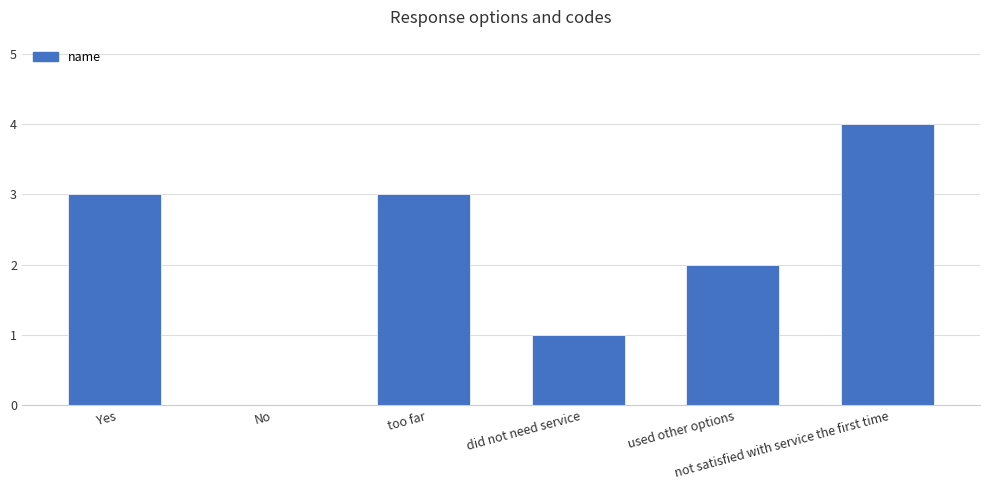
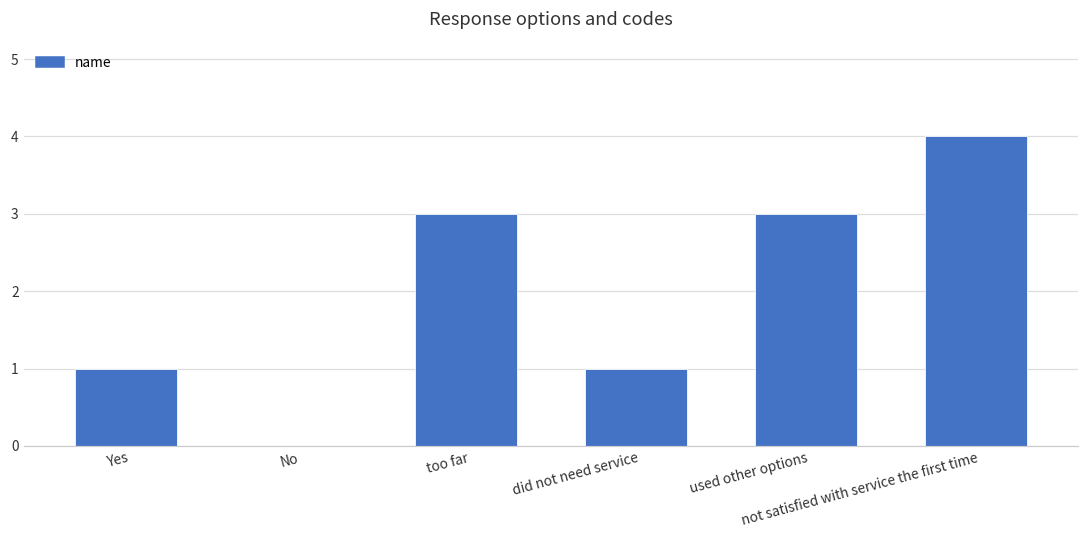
Yes: 3 -> 1
used other options: 2 -> 3
